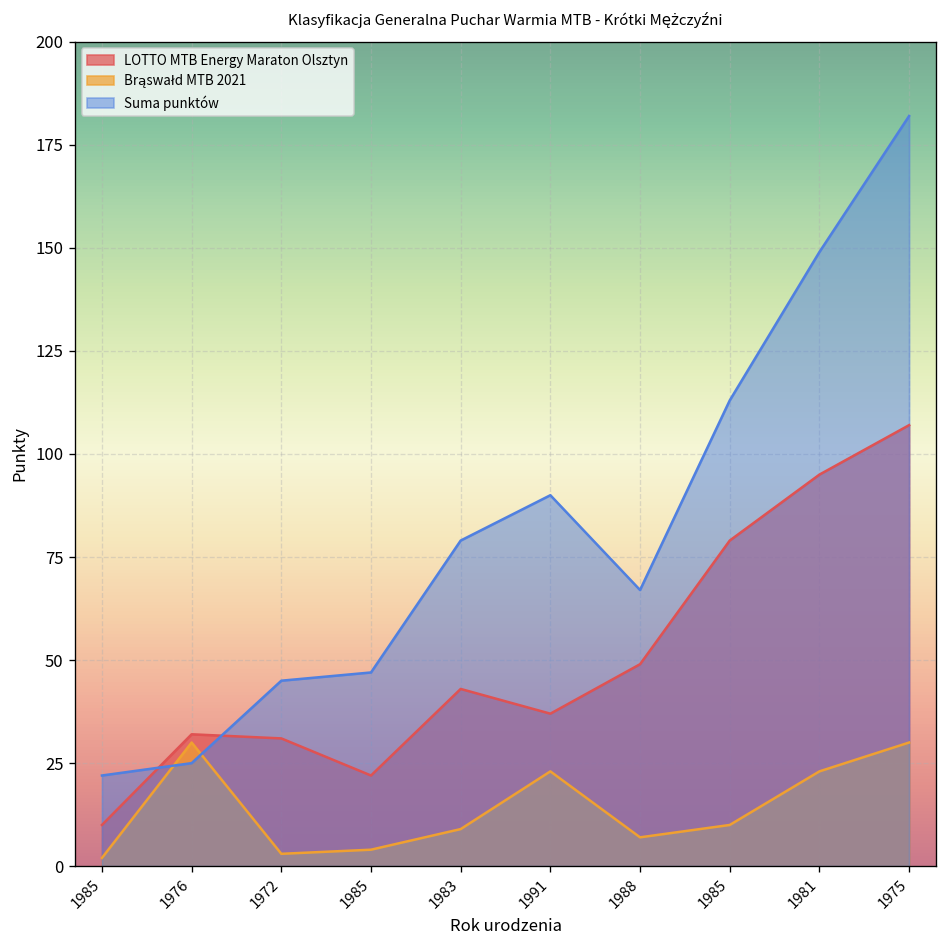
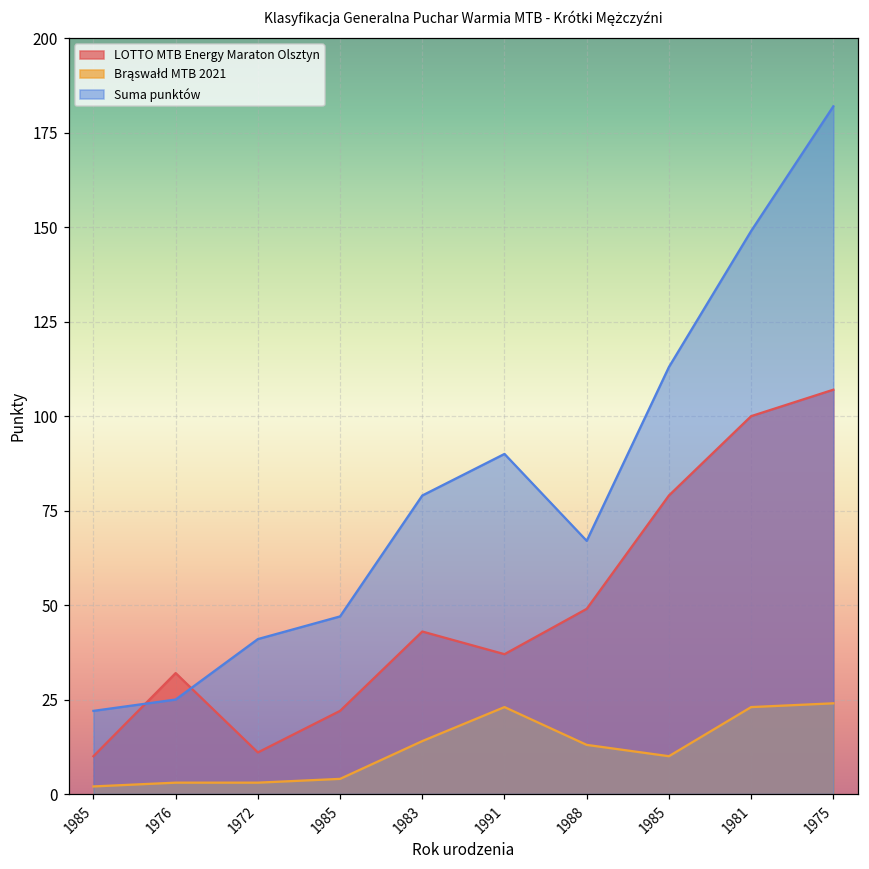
Brąswałd MTB 2021, 1976: 30 -> 3
LOTTO MTB Energy Maraton Olsztyn, 1972: 31 -> 11
Suma punktów, 1972: 45 -> 41
Brąswałd MTB 2021, 1983: 9 -> 14
Brąswałd MTB 2021, 1988: 7 -> 13
LOTTO MTB Energy Maraton Olsztyn, 1981: 95 -> 100
Brąswałd MTB 2021, 1975: 30 -> 24
